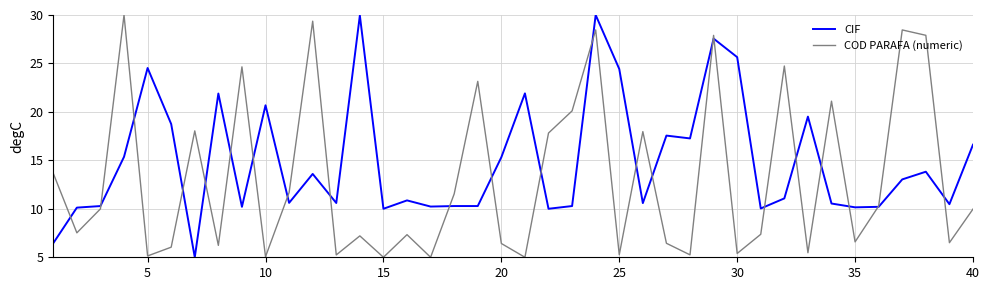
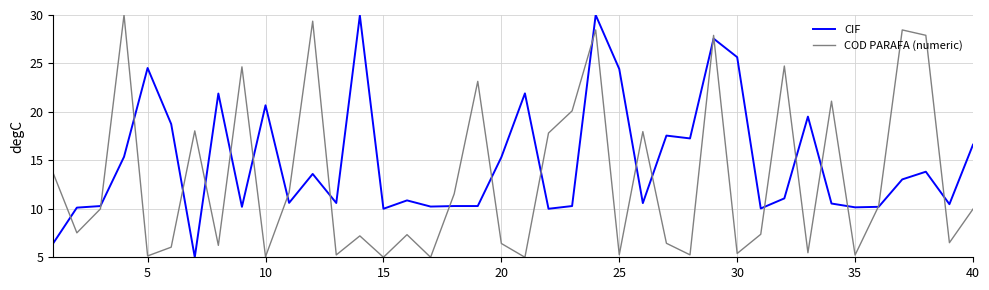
COD PARAFA (numeric), 35: 7 -> 5
